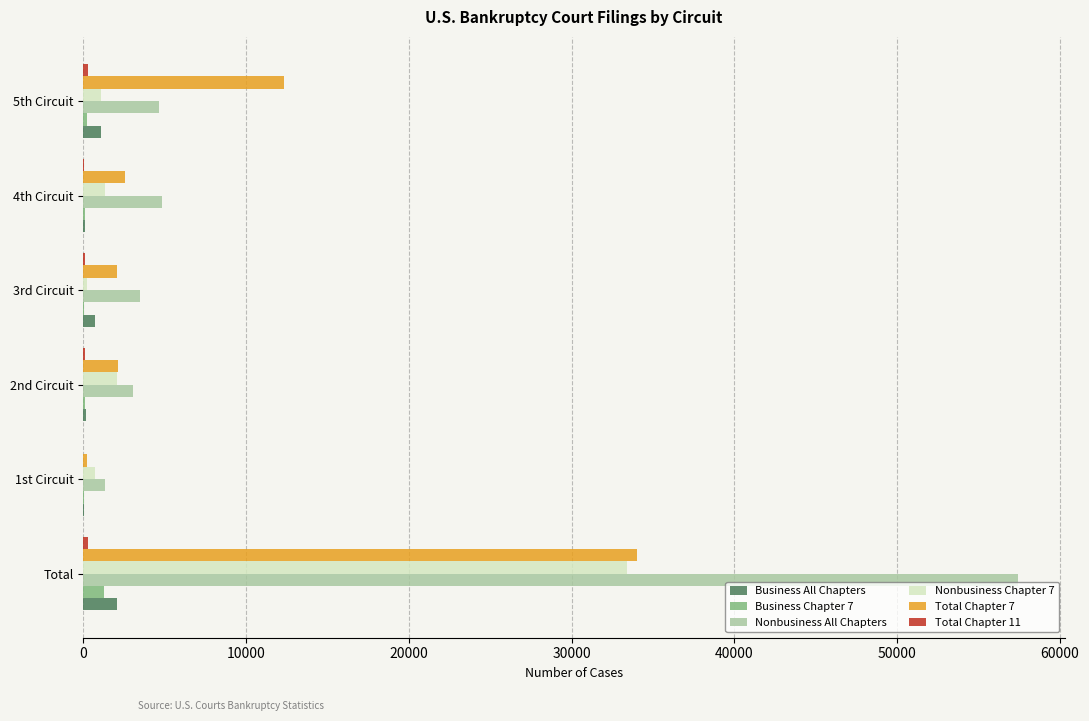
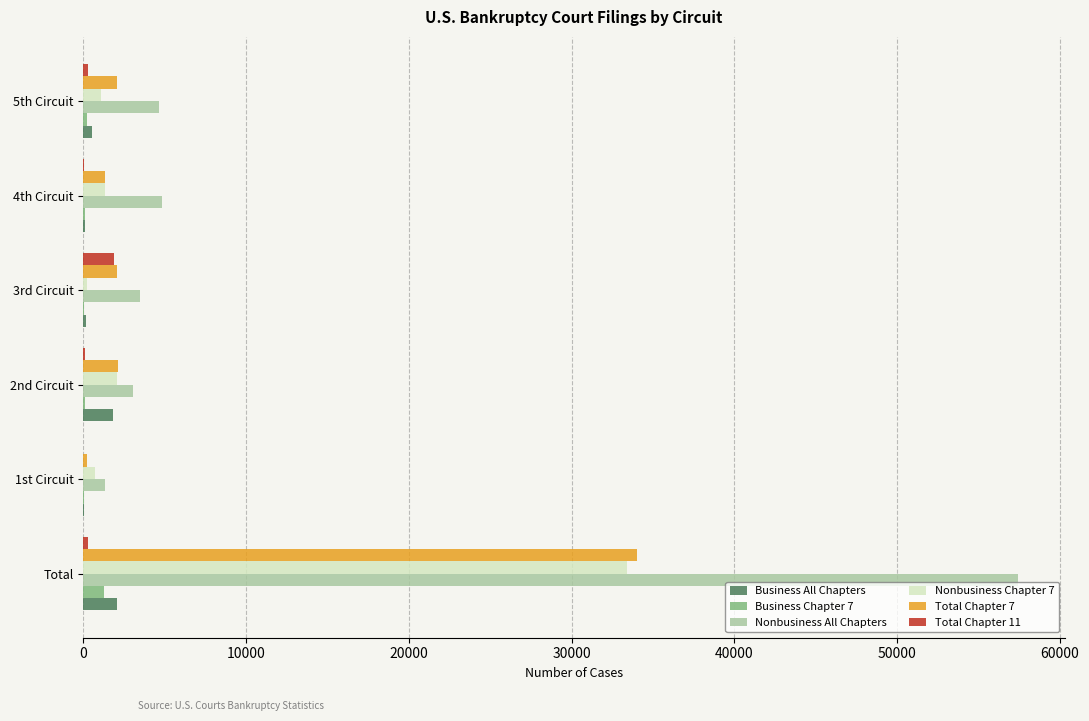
Total Chapter 7, 5th Circuit: 12300 -> 2000
Business All Chapters, 5th Circuit: 1100 -> 500
Total Chapter 7, 4th Circuit: 2600 -> 1300
Total Chapter 11, 3rd Circuit: 100 -> 1900
Business All Chapters, 3rd Circuit: 700 -> 200
Business All Chapters, 2nd Circuit: 200 -> 1800
